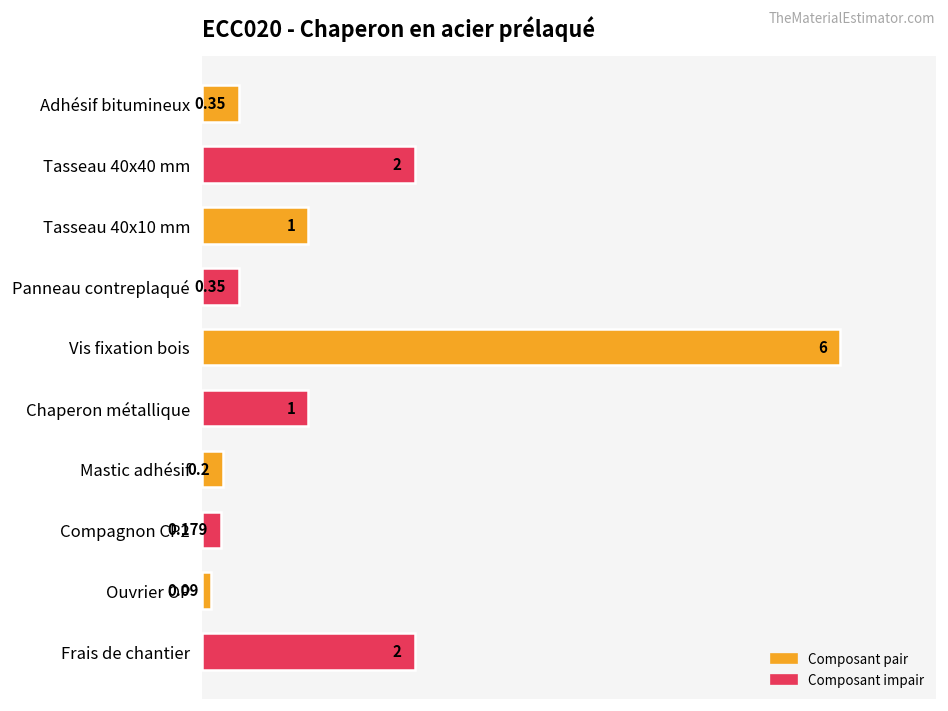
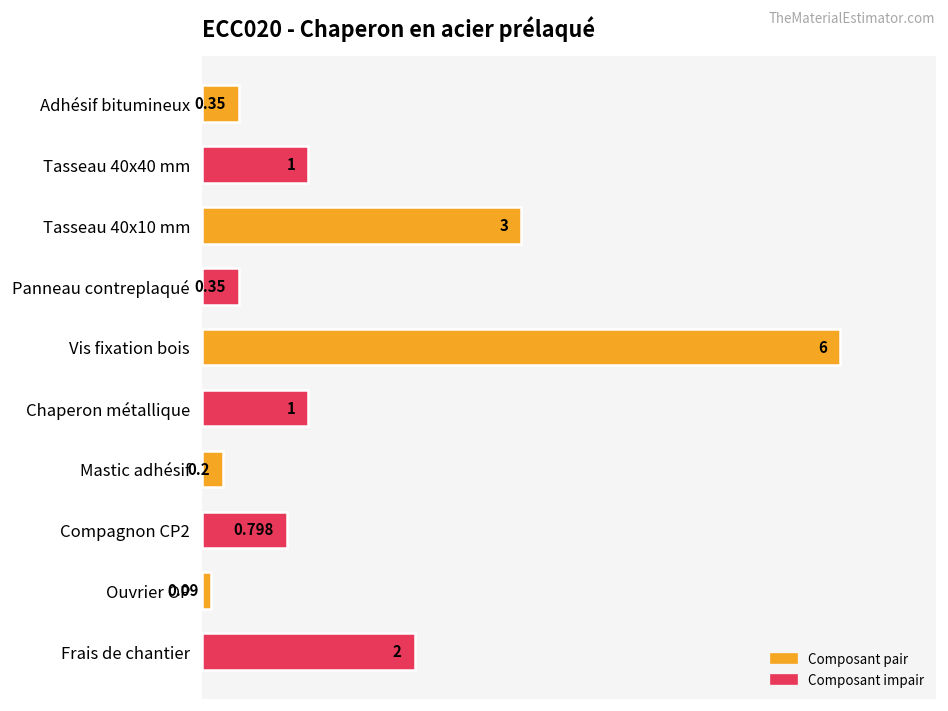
Tasseau 40x40 mm: 2 -> 1
Tasseau 40x10 mm: 1 -> 3
Compagnon CP2: 0.179 -> 0.798
